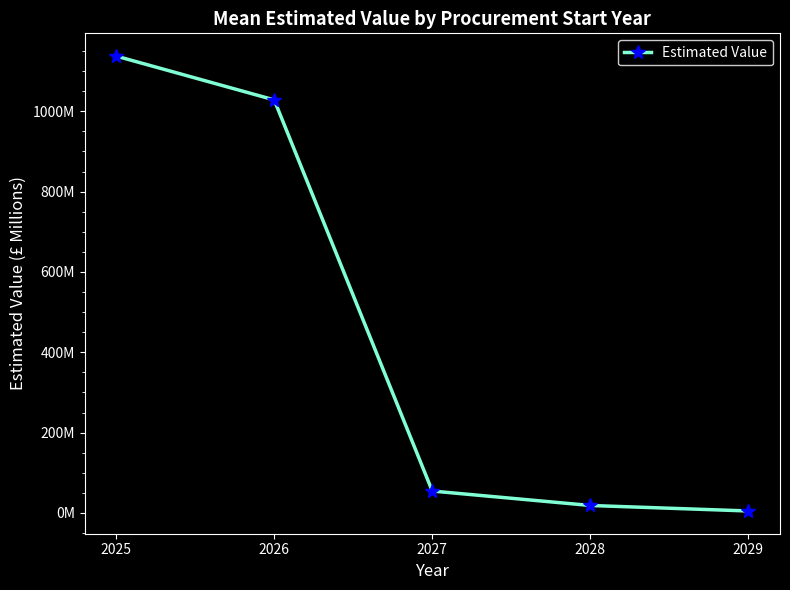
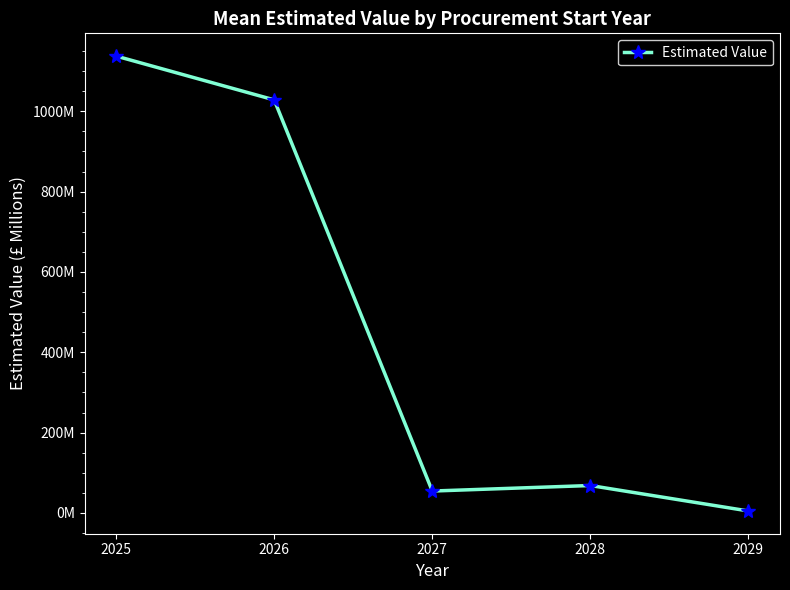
2028: 20000000 -> 70000000
